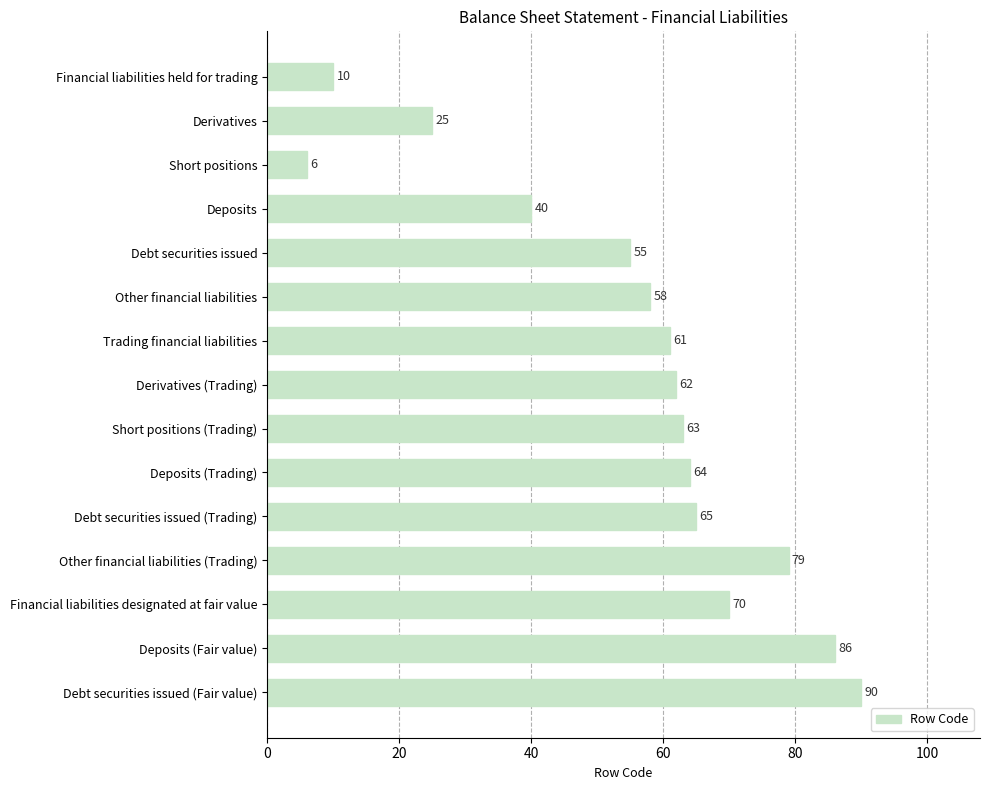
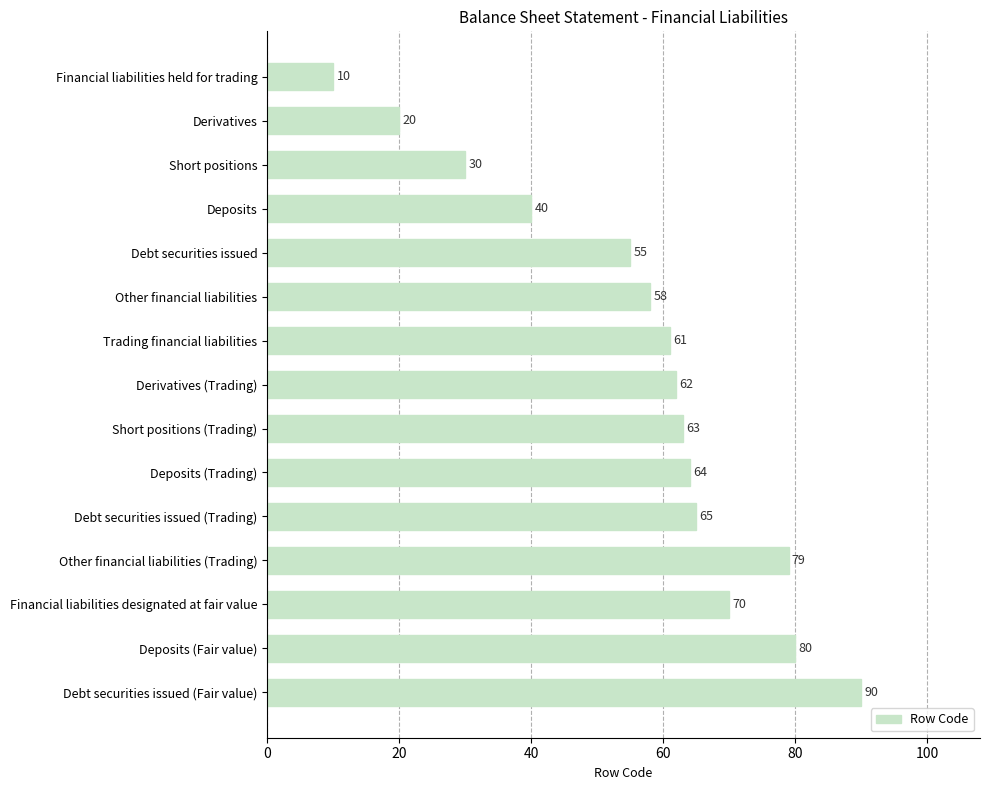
Derivatives: 25 -> 20
Short positions: 6 -> 30
Deposits (Fair value): 86 -> 80
